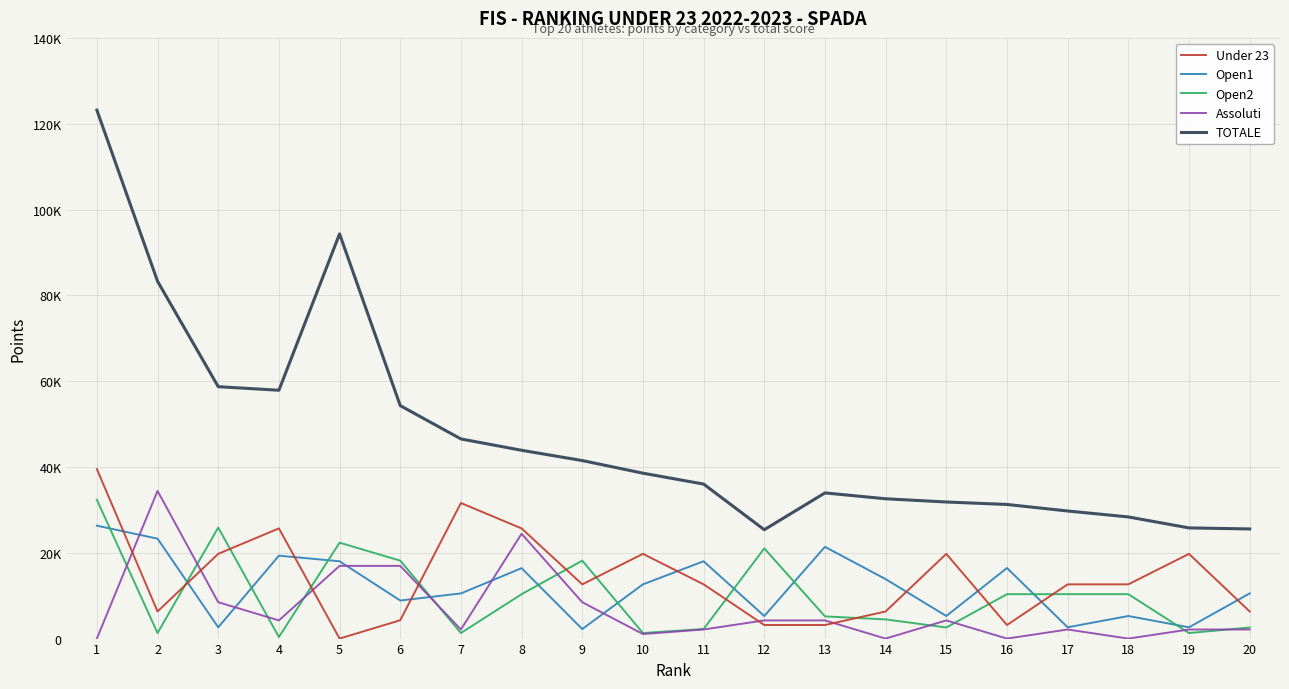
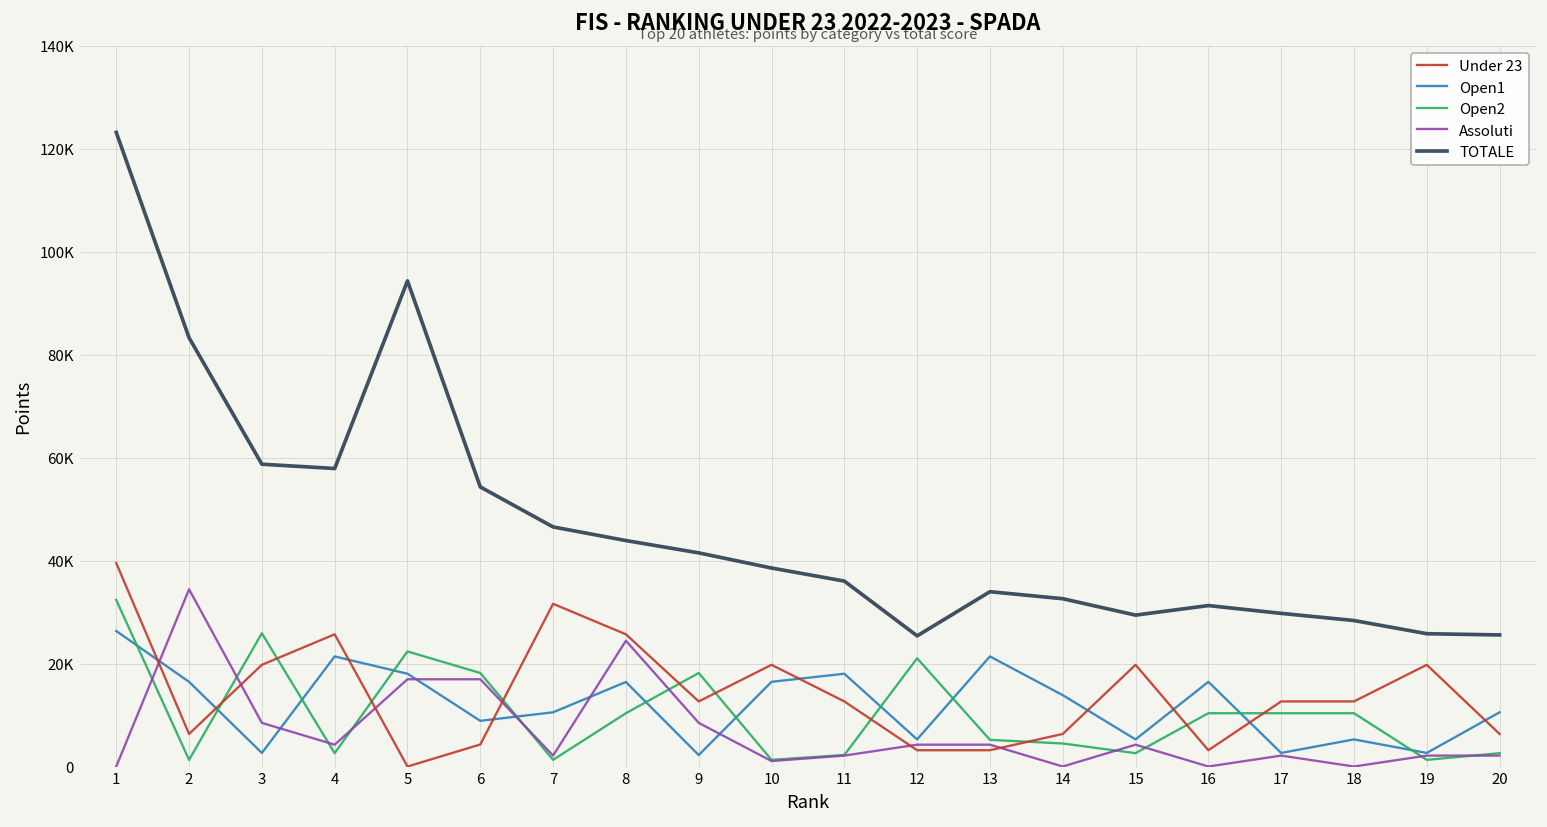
Open1, 2: 23000 -> 16000
Open1, 4: 19000 -> 21000
Open2, 4: 0 -> 3000
Open1, 10: 13000 -> 16000
TOTALE, 15: 32000 -> 29000
